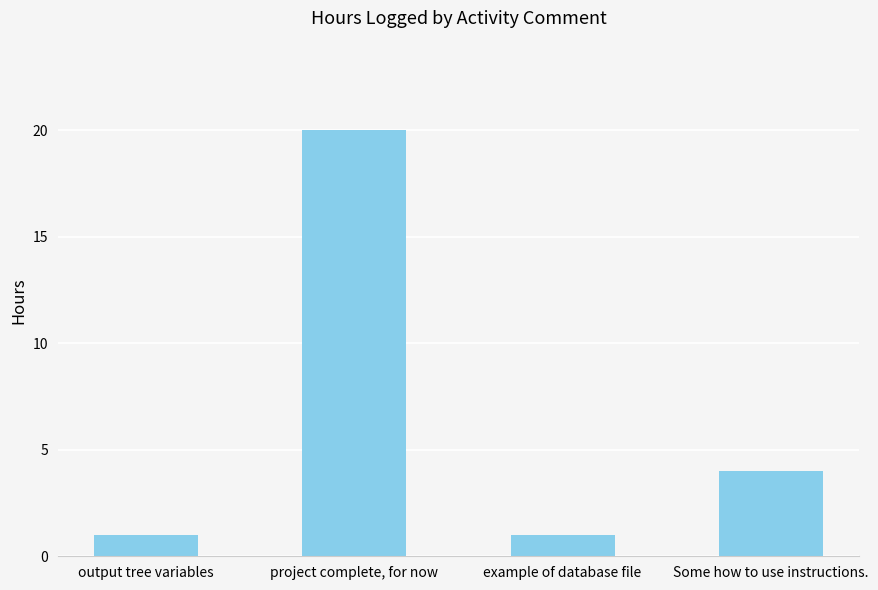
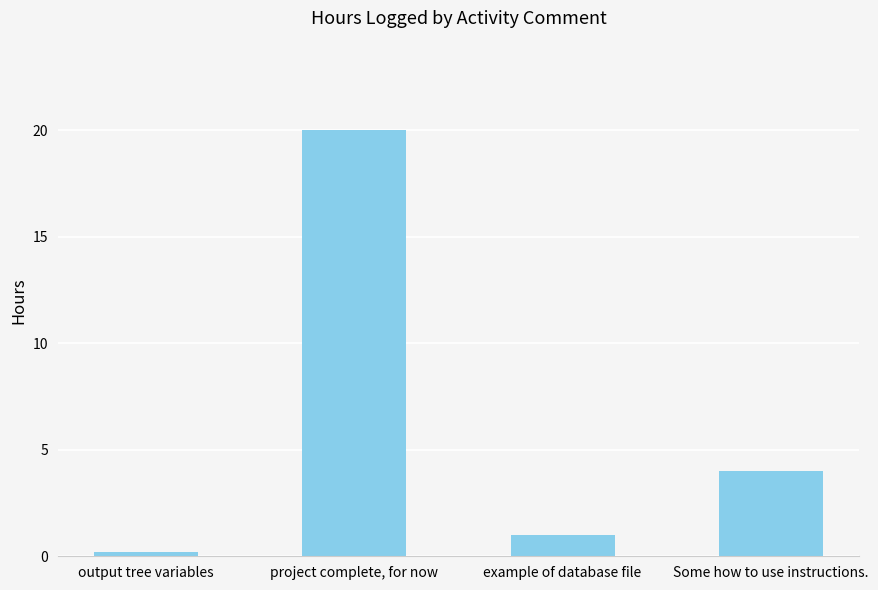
output tree variables: 1.0 -> 0.2
